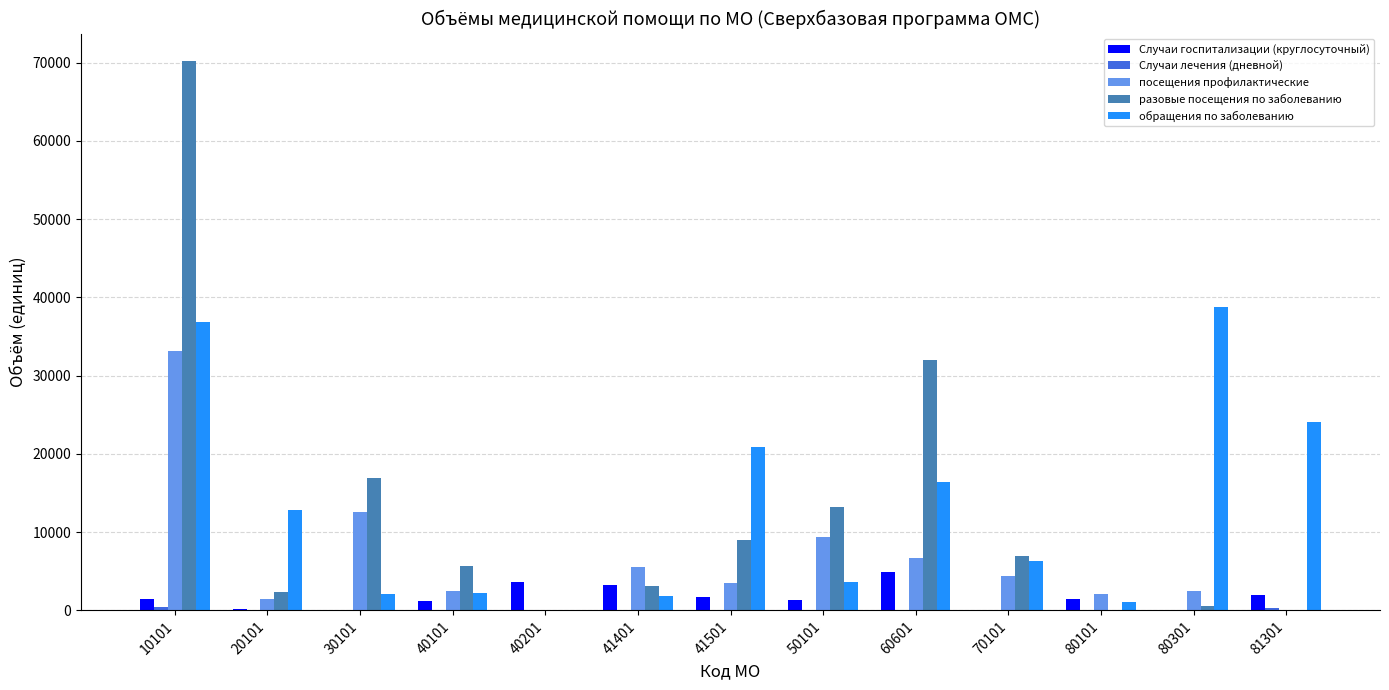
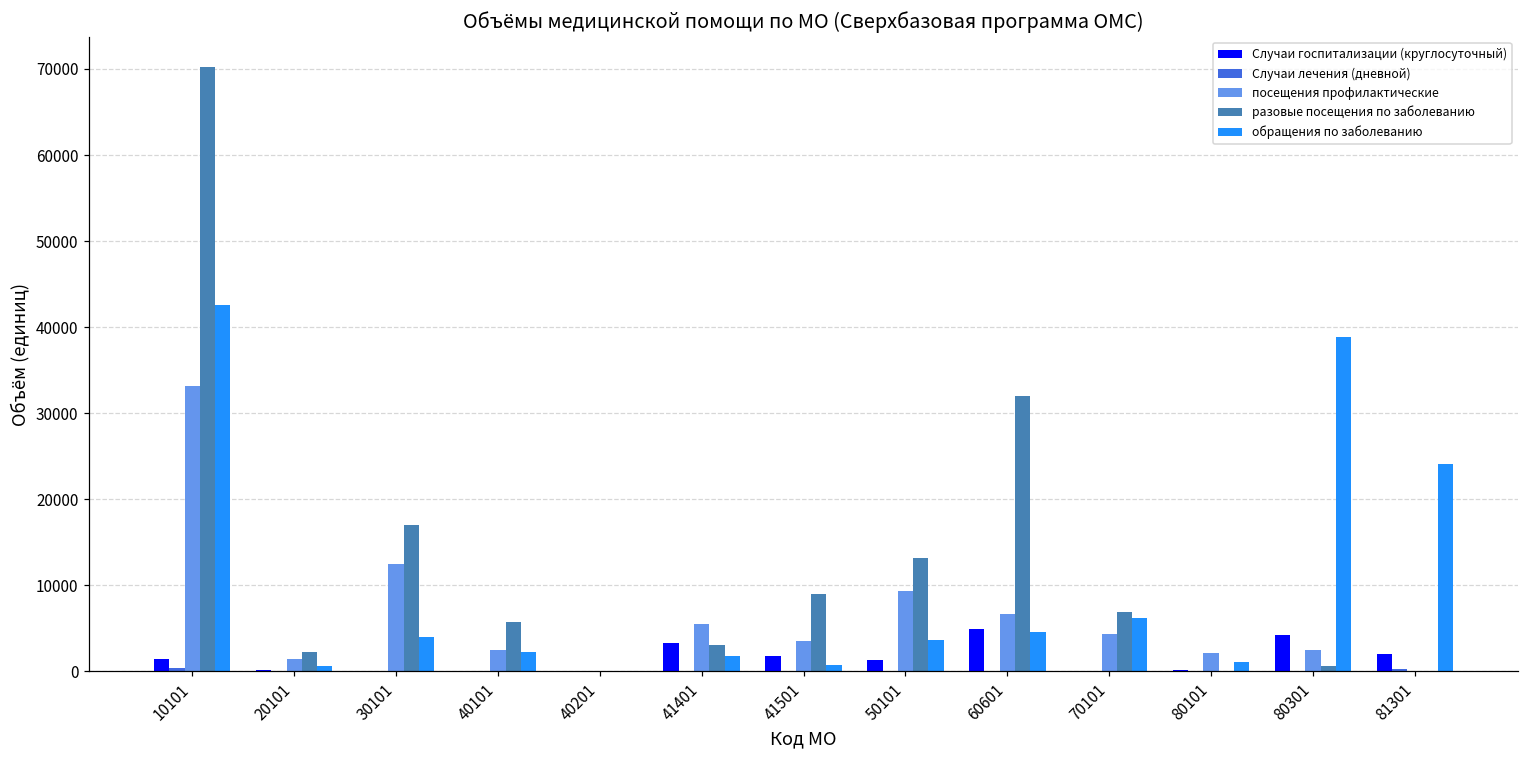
обращения по заболеванию, 10101: 37000 -> 43000
обращения по заболеванию, 20101: 13000 -> 1000
обращения по заболеванию, 30101: 2000 -> 4000
Случаи госпитализации (круглосуточный), 40101: 1000 -> 0
Случаи госпитализации (круглосуточный), 40201: 4000 -> 0
обращения по заболеванию, 41501: 21000 -> 1000
обращения по заболеванию, 60601: 16000 -> 5000
Случаи госпитализации (круглосуточный), 80101: 1000 -> 0
Случаи госпитализации (круглосуточный), 80301: 0 -> 4000
